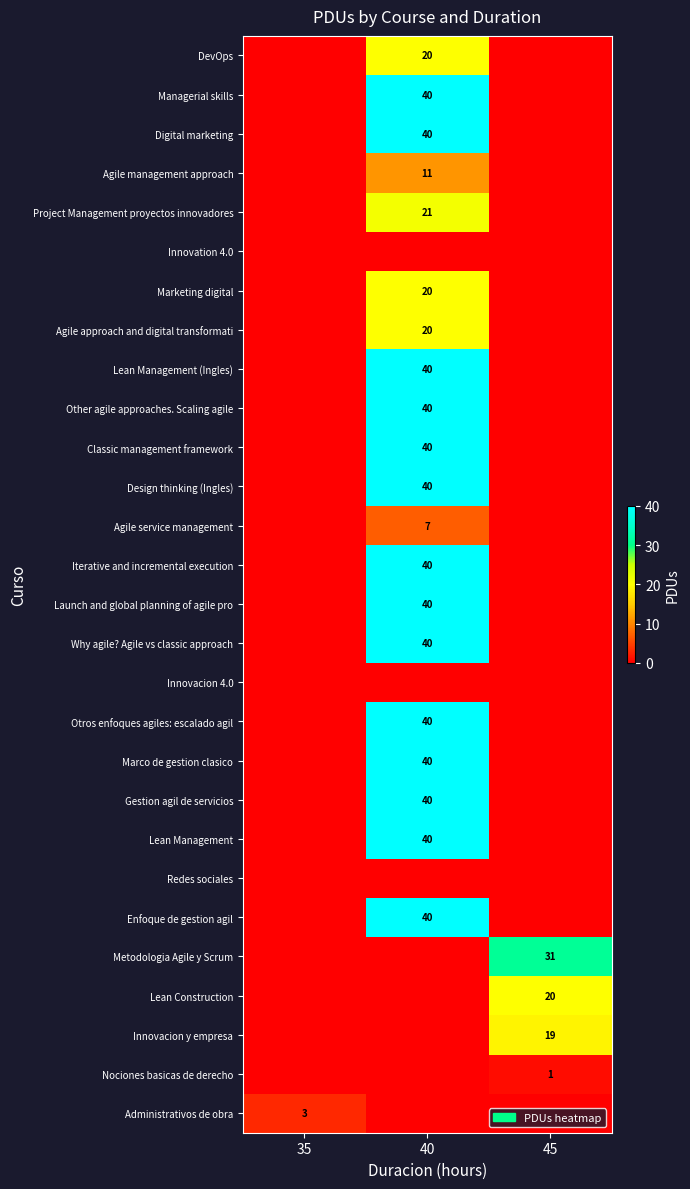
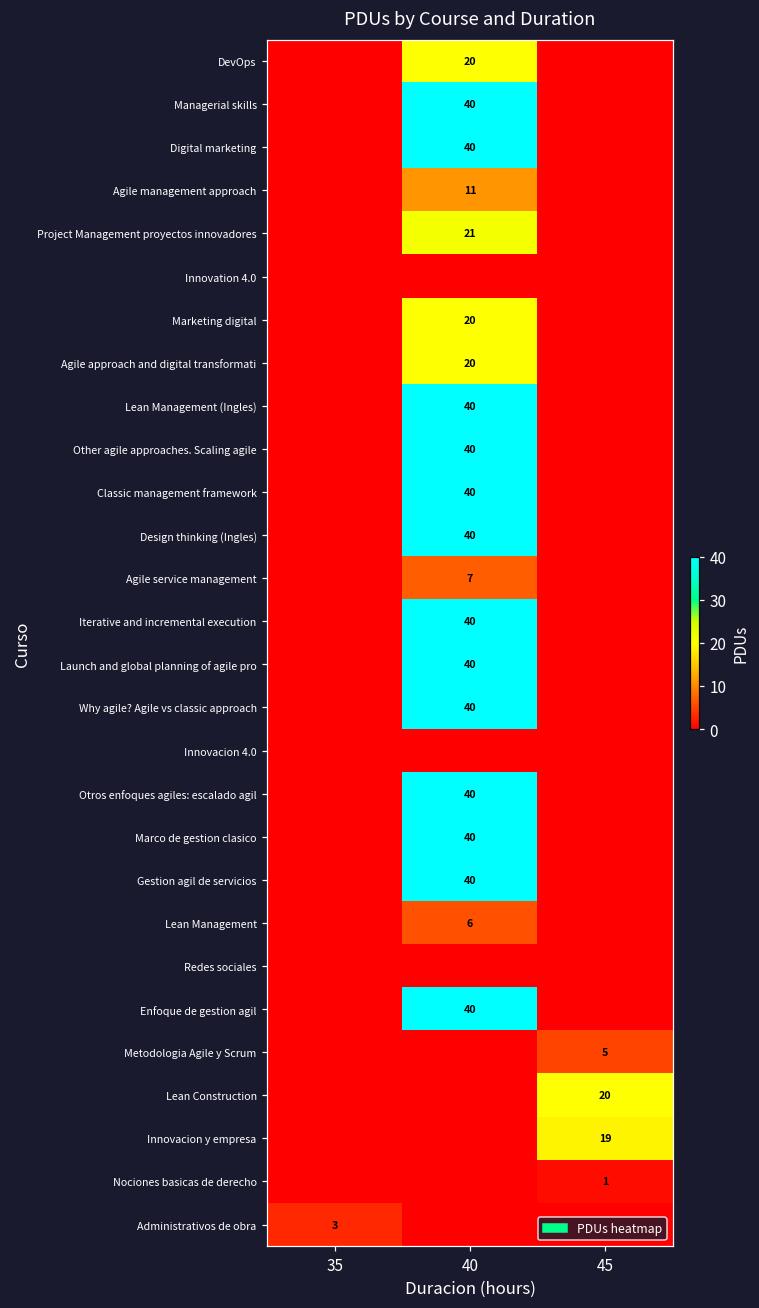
Lean Management, 40: 40 -> 6
Metodologia Agile y Scrum, 45: 31 -> 5
